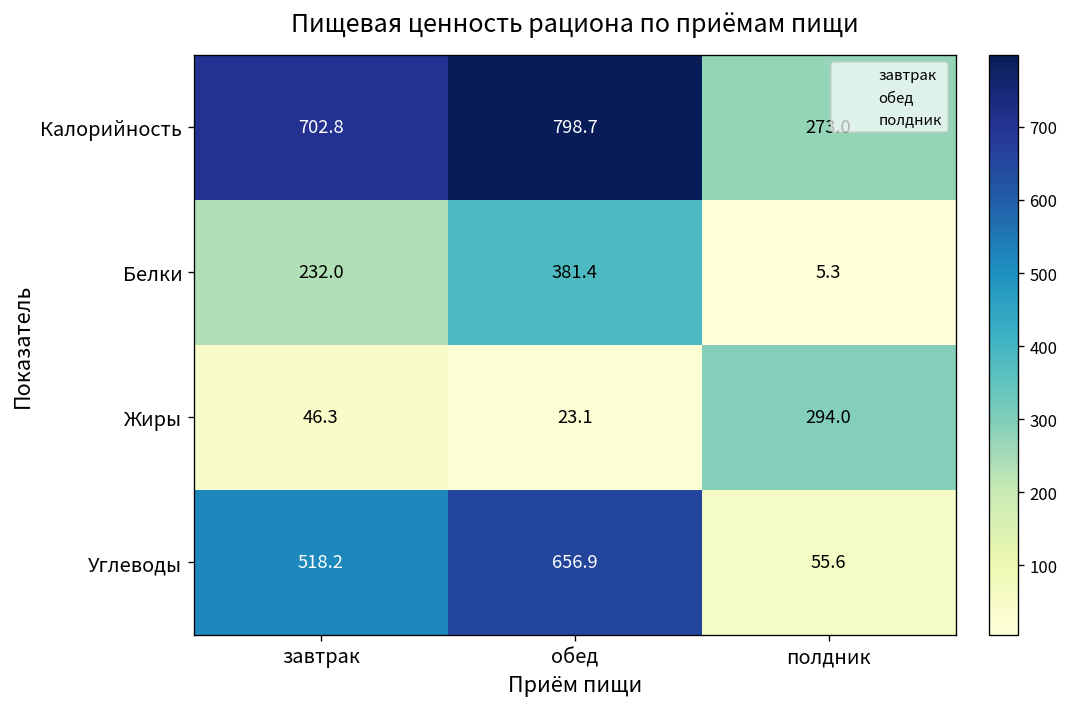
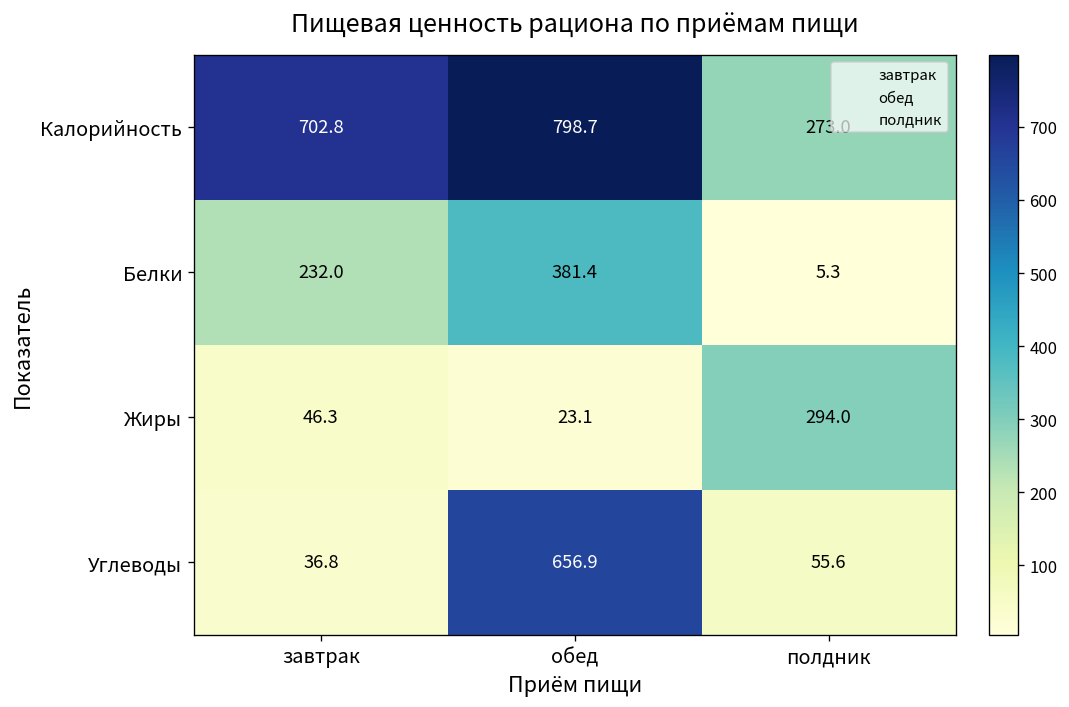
Углеводы, завтрак: 518.2 -> 36.8
